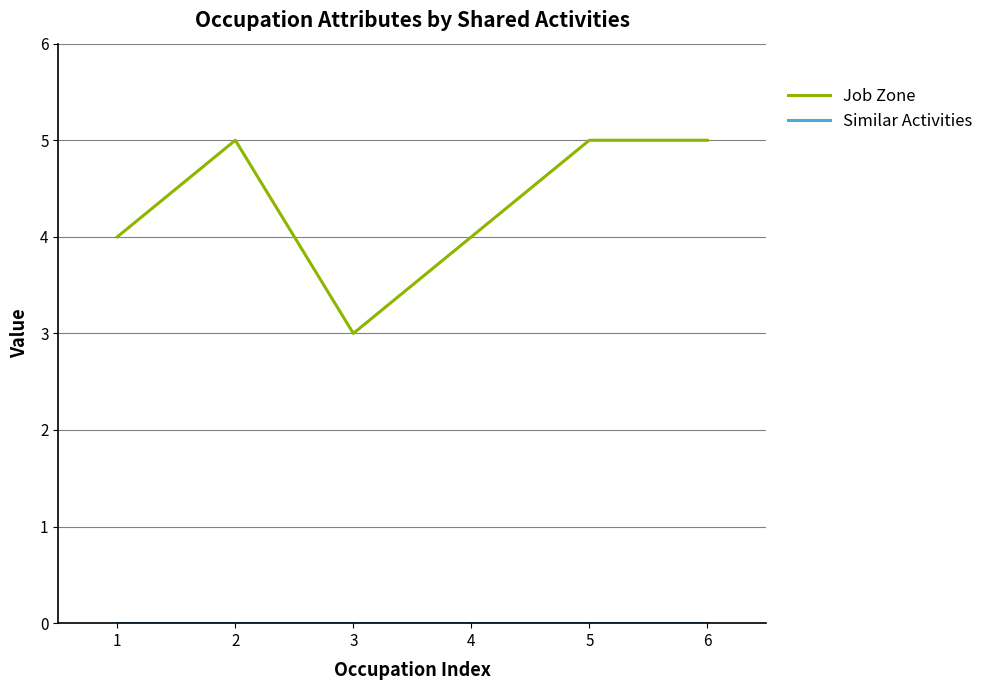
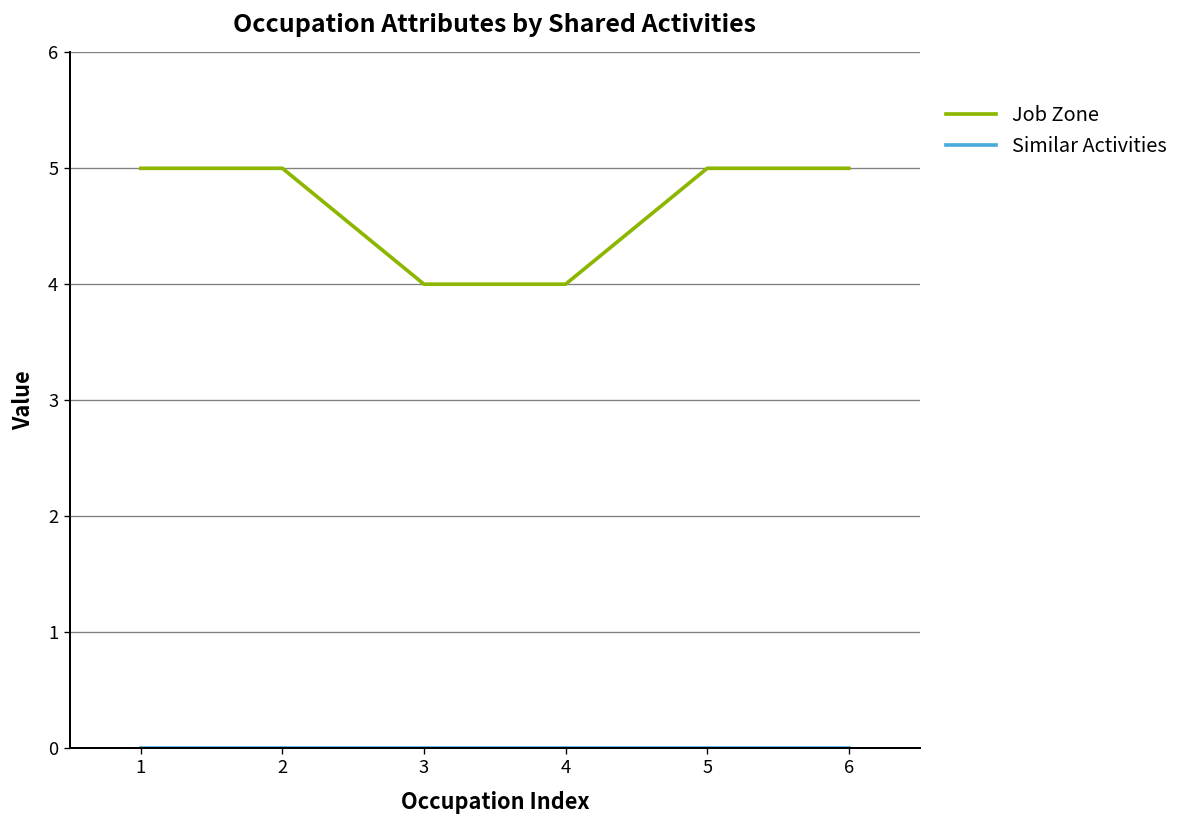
Job Zone, 1: 4 -> 5
Job Zone, 3: 3 -> 4
